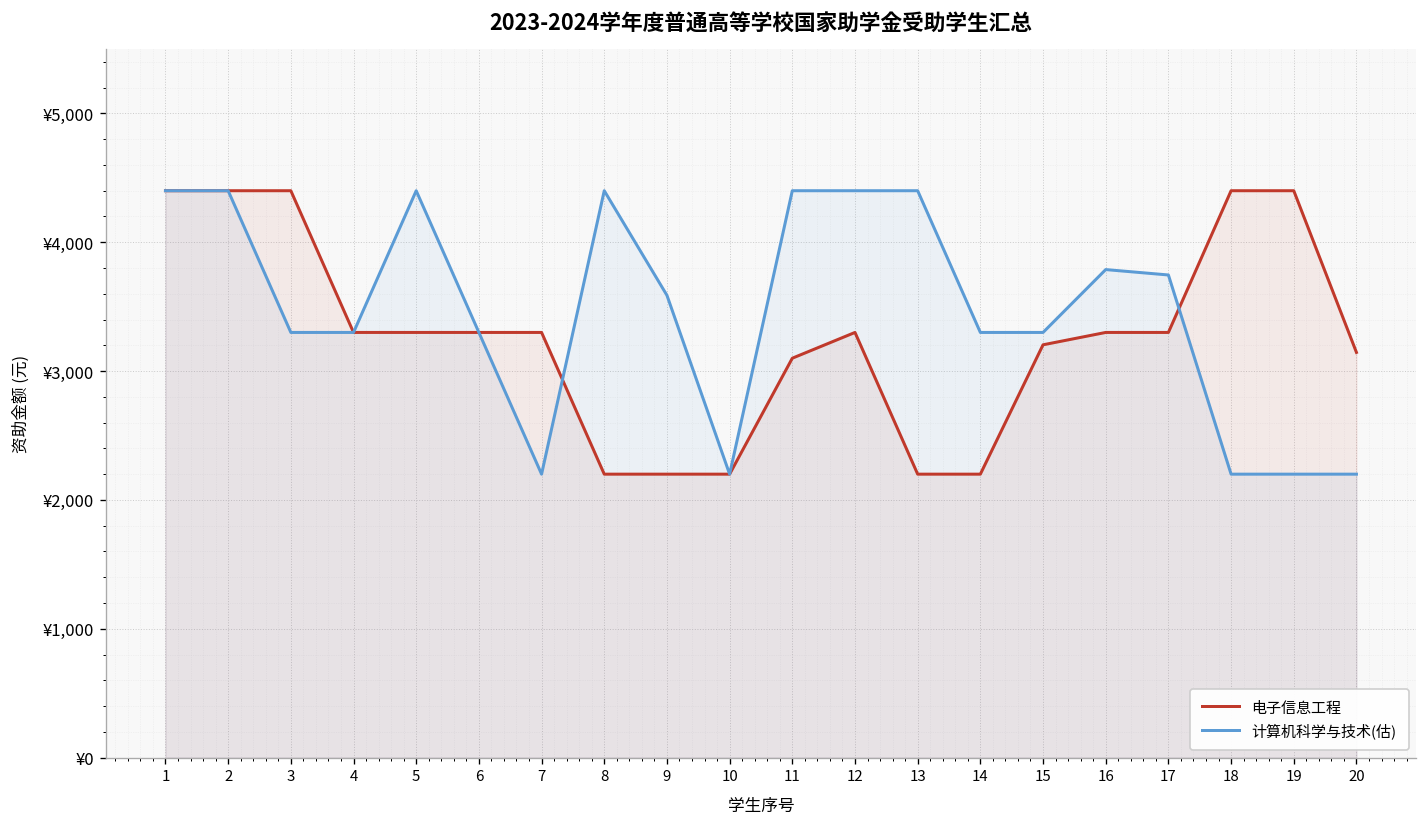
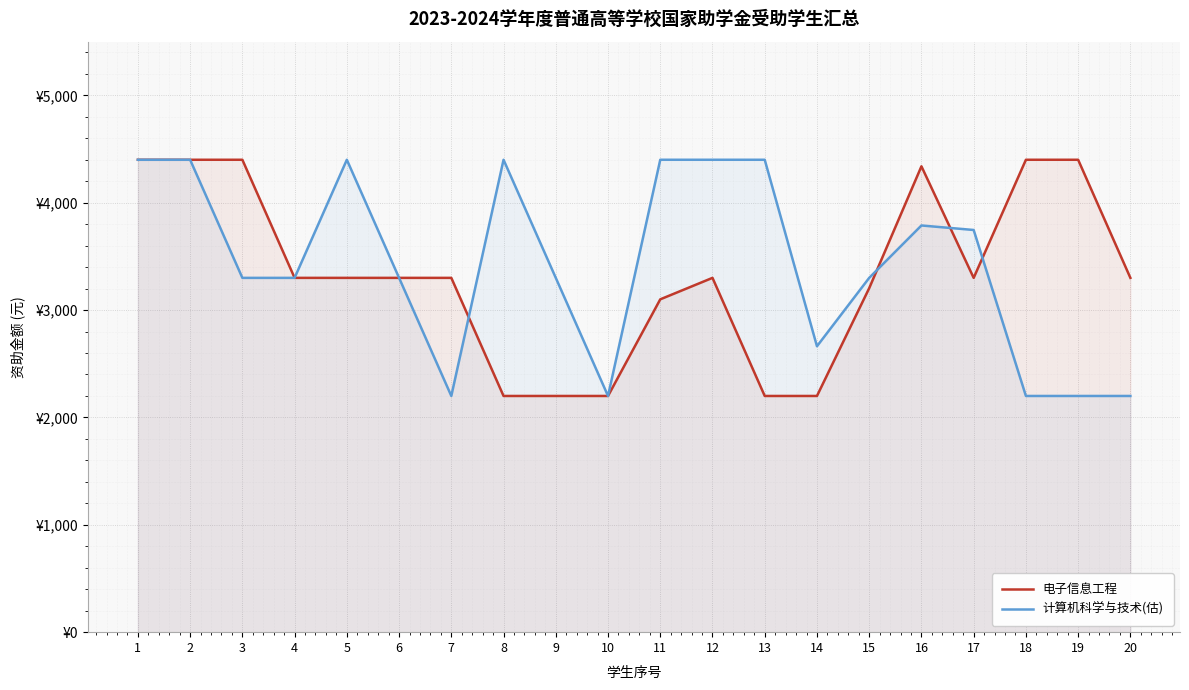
计算机科学与技术(估), 9: ¥3,590 -> ¥3,300
计算机科学与技术(估), 14: ¥3,300 -> ¥2,660
电子信息工程, 16: ¥3,300 -> ¥4,340
电子信息工程, 20: ¥3,150 -> ¥3,300
